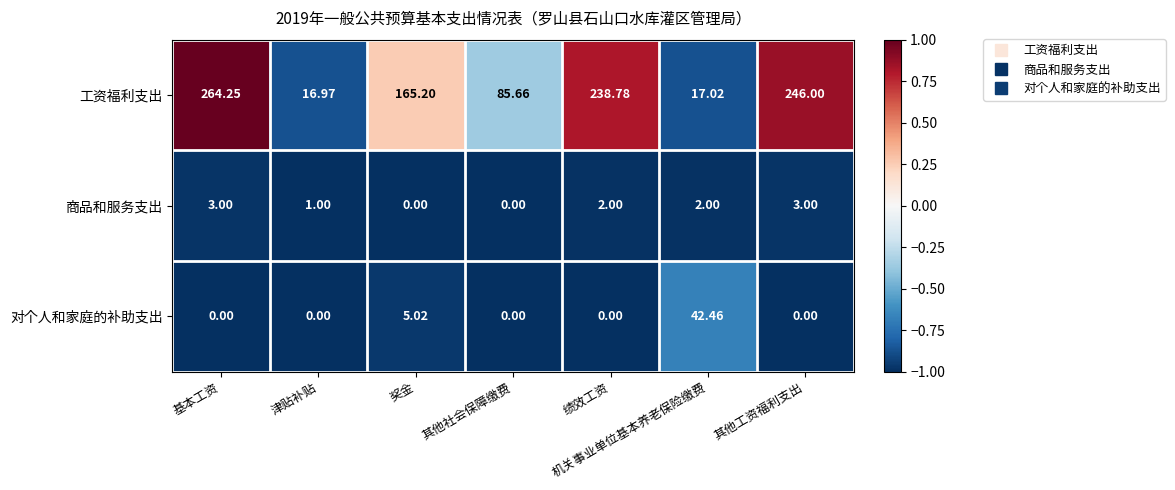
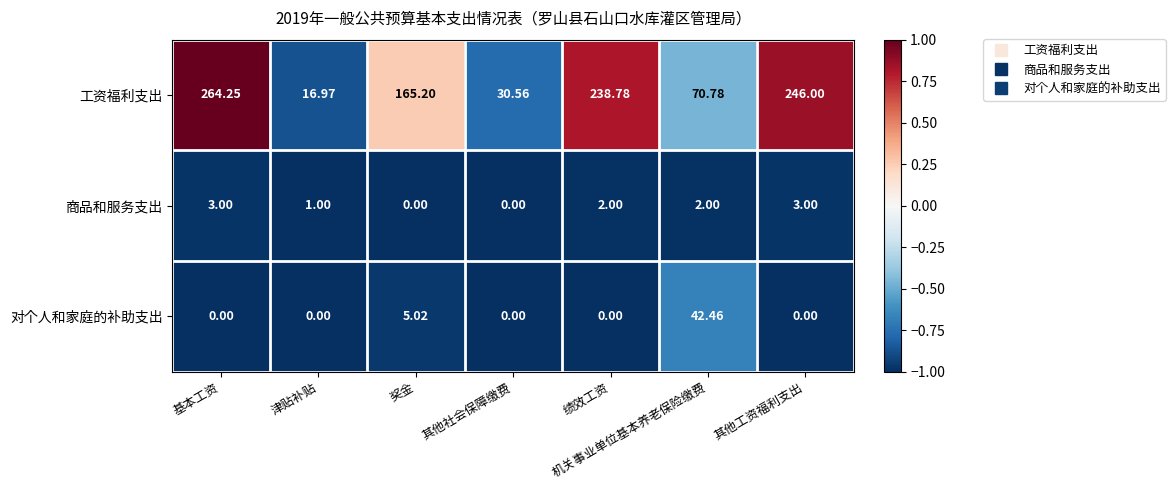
工资福利支出, 其他社会保障缴费: 85.66 -> 30.56
工资福利支出, 机关事业单位基本养老保险缴费: 17.02 -> 70.78
